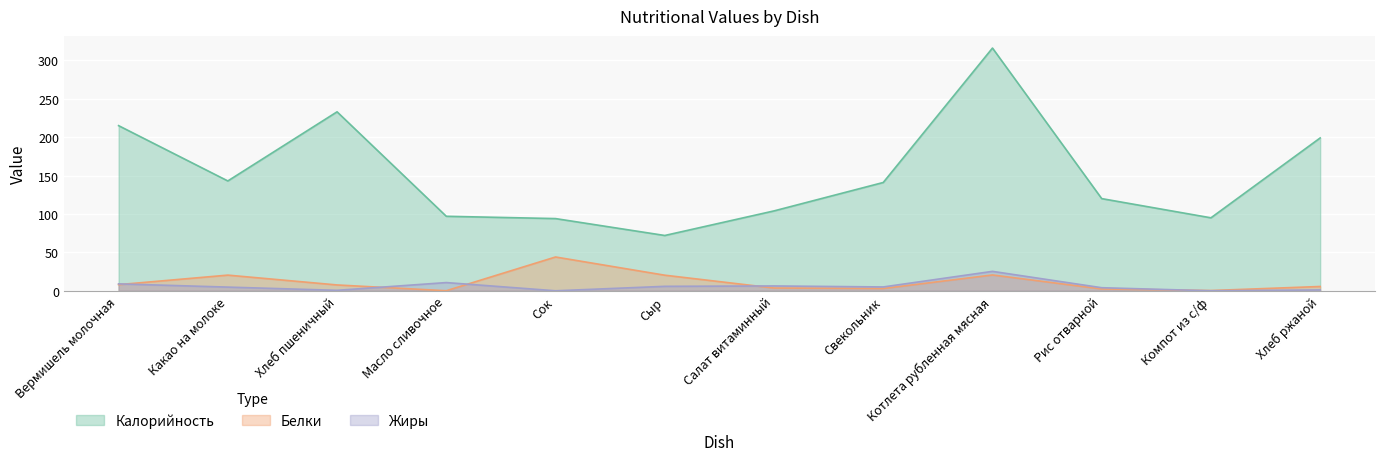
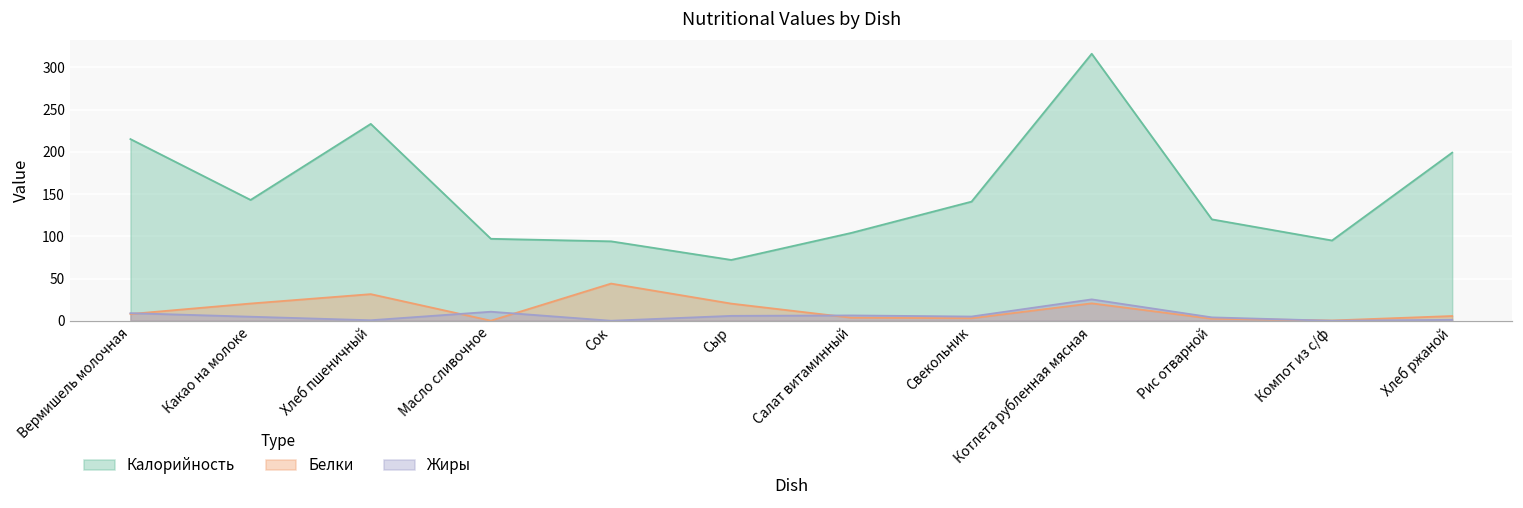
Белки, Хлеб пшеничный: 10 -> 30
